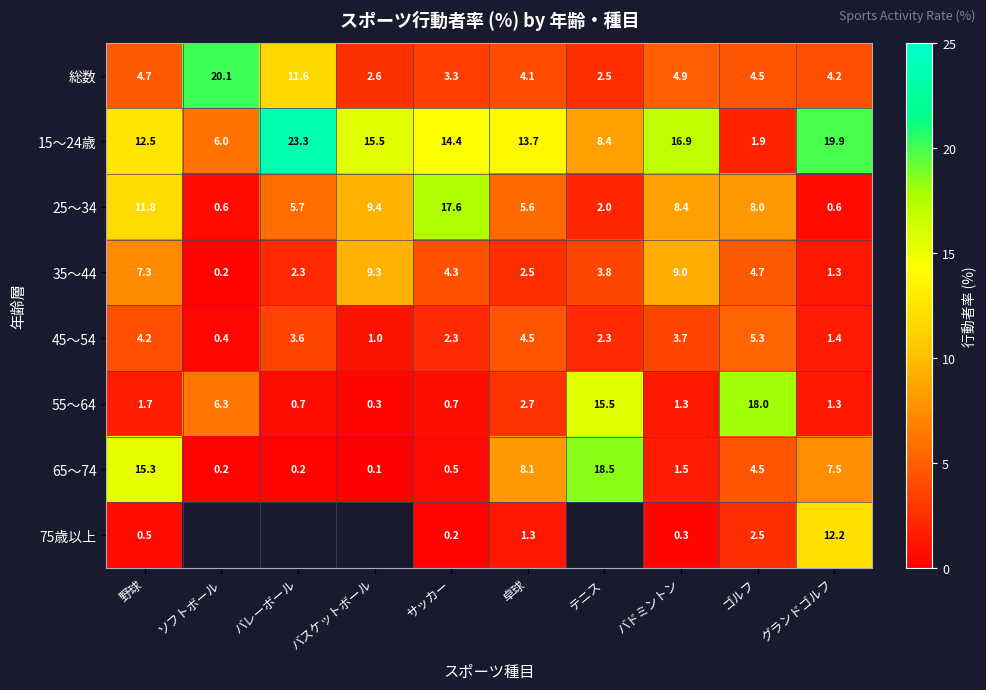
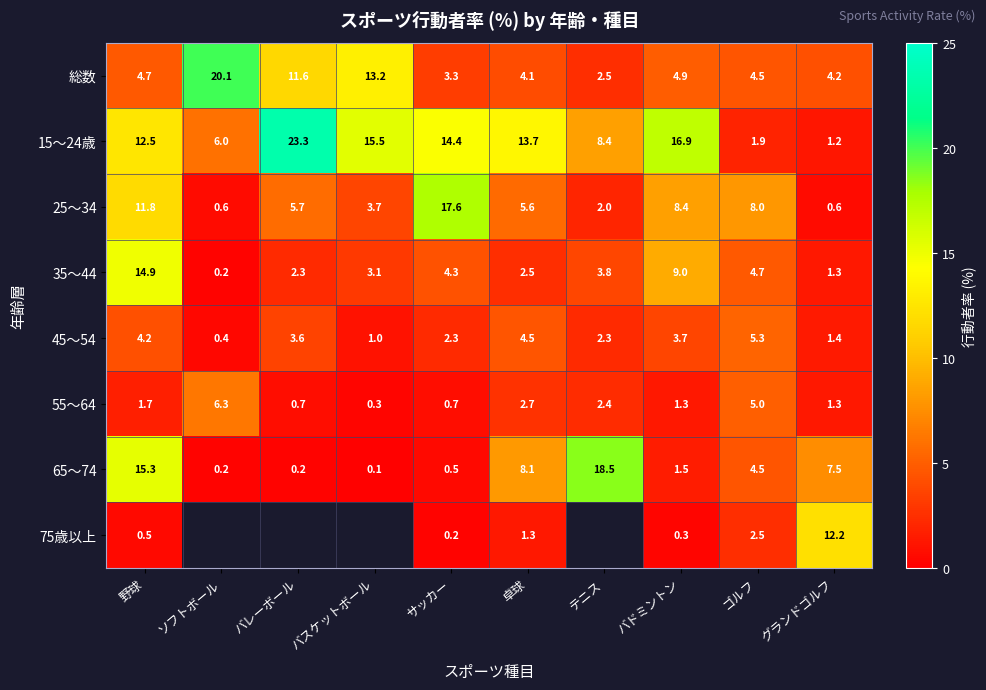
総数, バスケットボール: 2.6 -> 13.2
15～24歳, グランドゴルフ: 19.9 -> 1.2
25～34, バスケットボール: 9.4 -> 3.7
35～44, 野球: 7.3 -> 14.9
35～44, バスケットボール: 9.3 -> 3.1
55～64, テニス: 15.5 -> 2.4
55～64, ゴルフ: 18.0 -> 5.0
